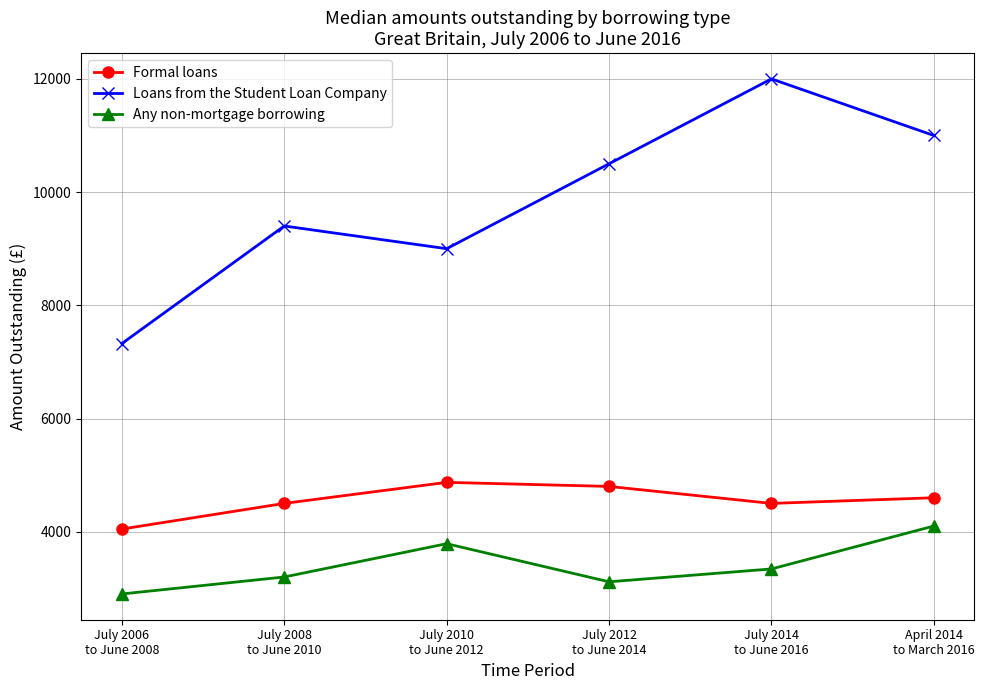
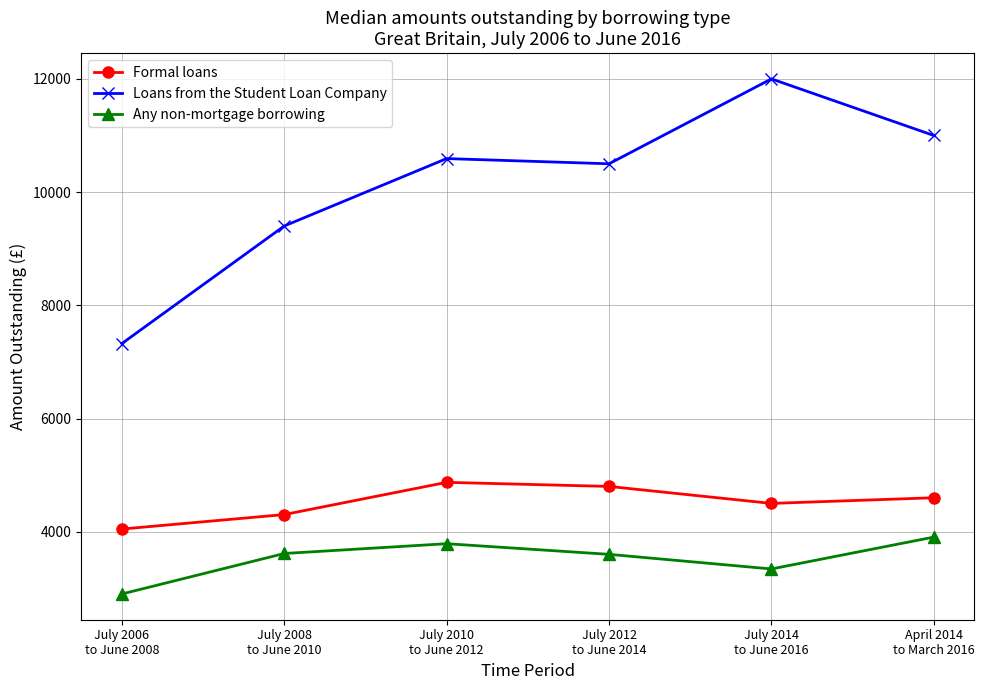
Formal loans, July 2008 to June 2010: 4500 -> 4300
Any non-mortgage borrowing, July 2008 to June 2010: 3200 -> 3600
Loans from the Student Loan Company, July 2010 to June 2012: 9000 -> 10600
Any non-mortgage borrowing, July 2012 to June 2014: 3100 -> 3600
Any non-mortgage borrowing, April 2014 to March 2016: 4100 -> 3900
